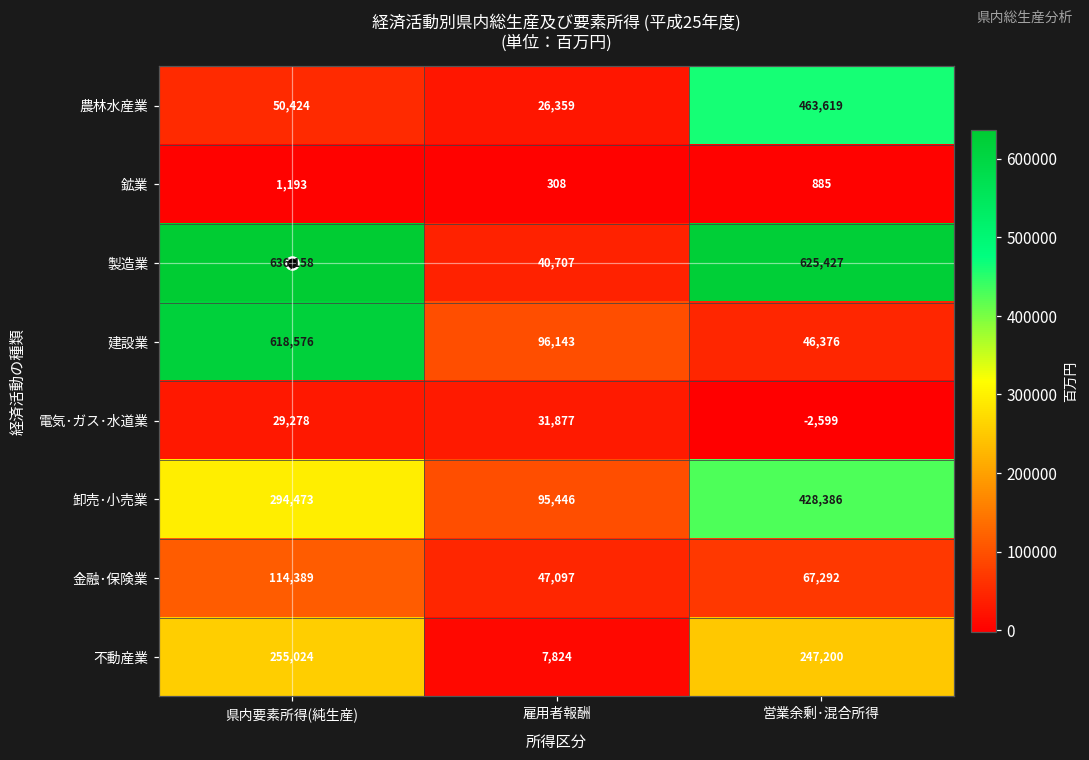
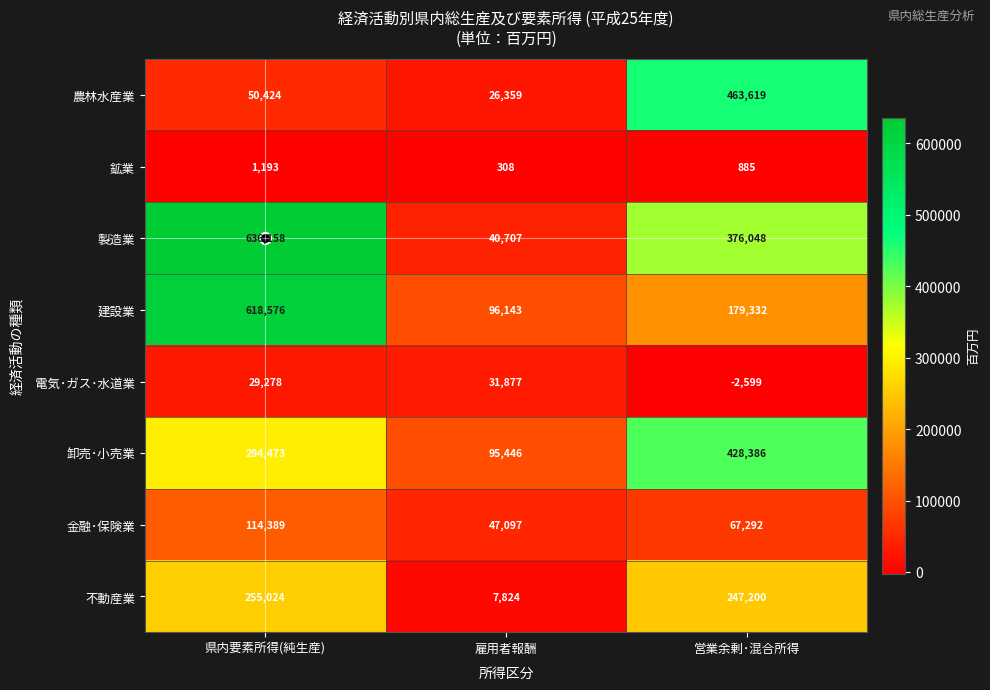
製造業, 営業余剰･混合所得: 625,427 -> 376,048
建設業, 営業余剰･混合所得: 46,376 -> 179,332
